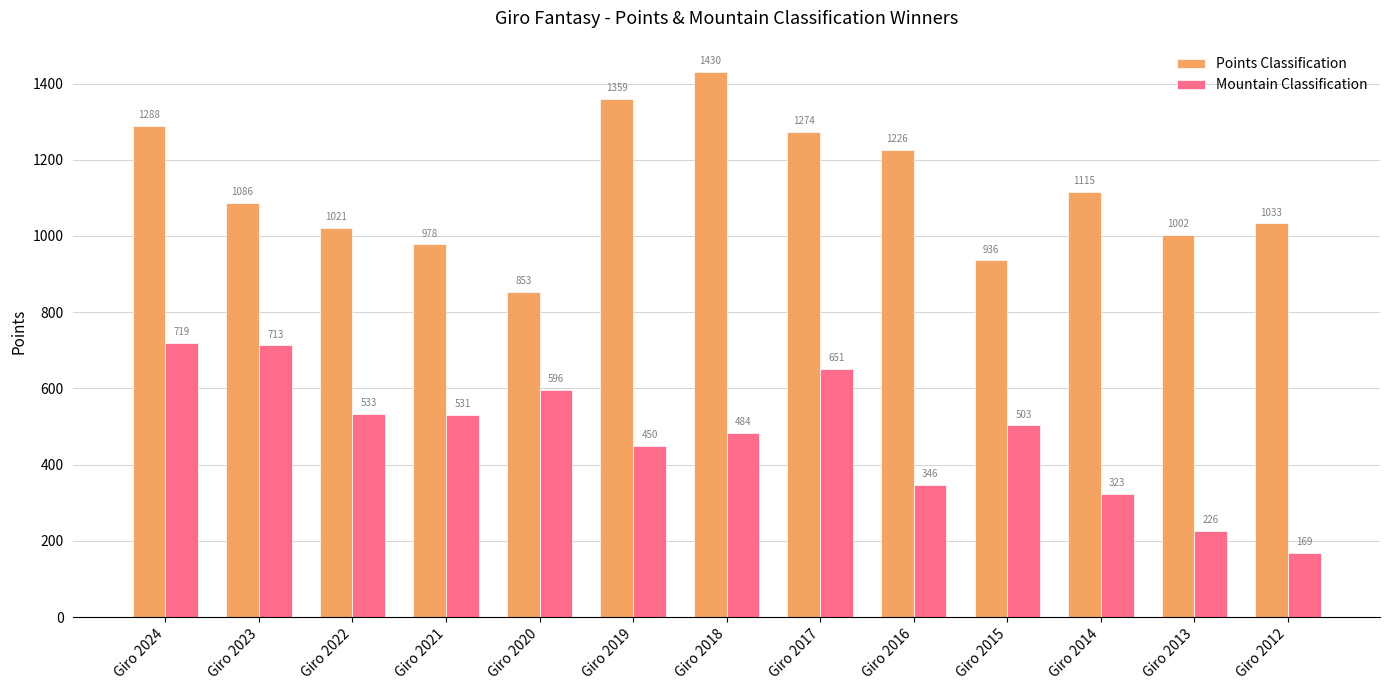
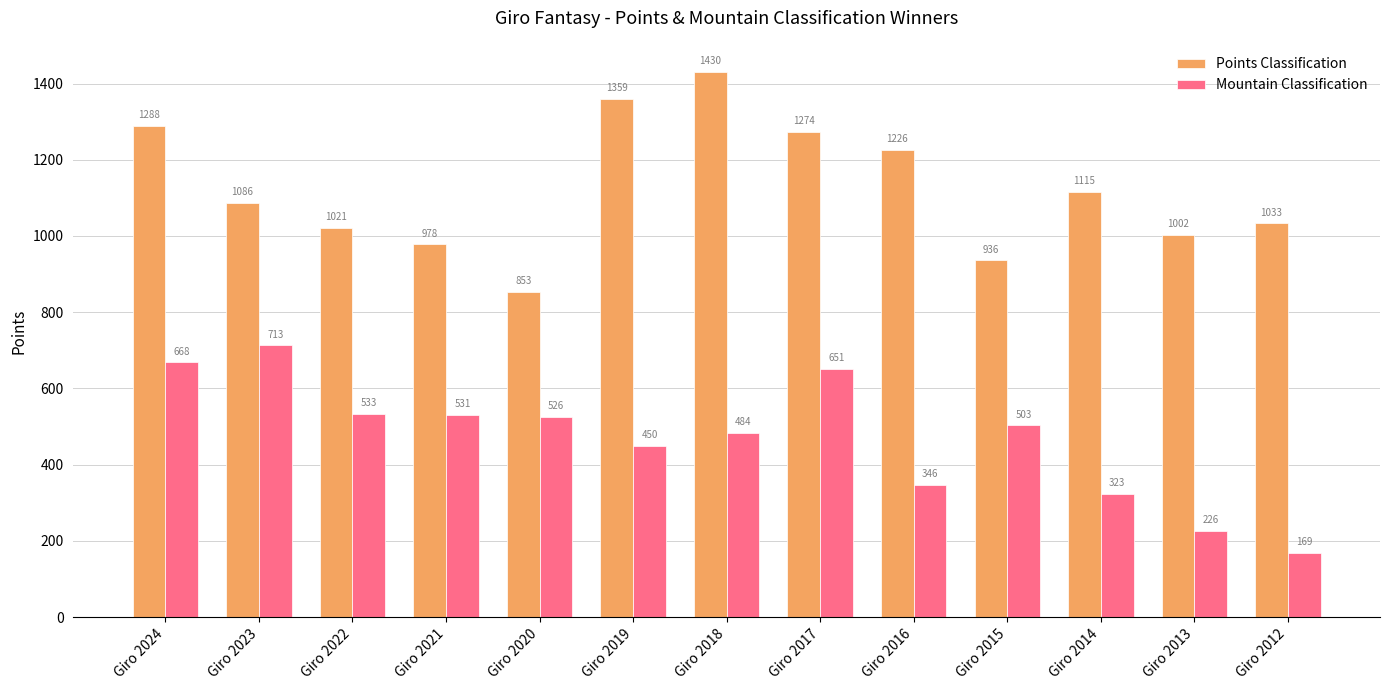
Mountain Classification, Giro 2024: 719 -> 668
Mountain Classification, Giro 2020: 596 -> 526
